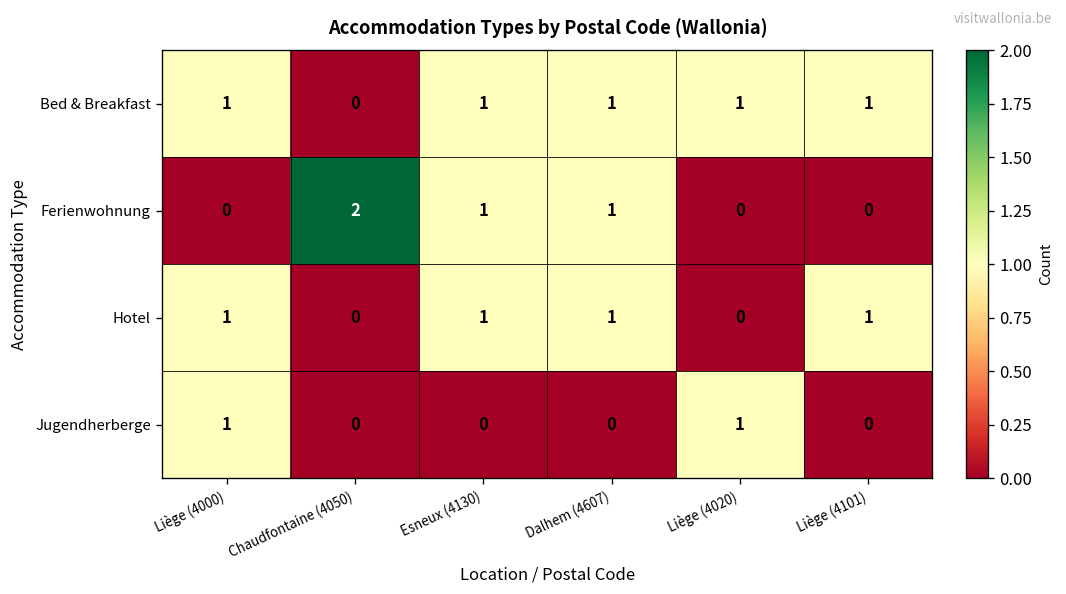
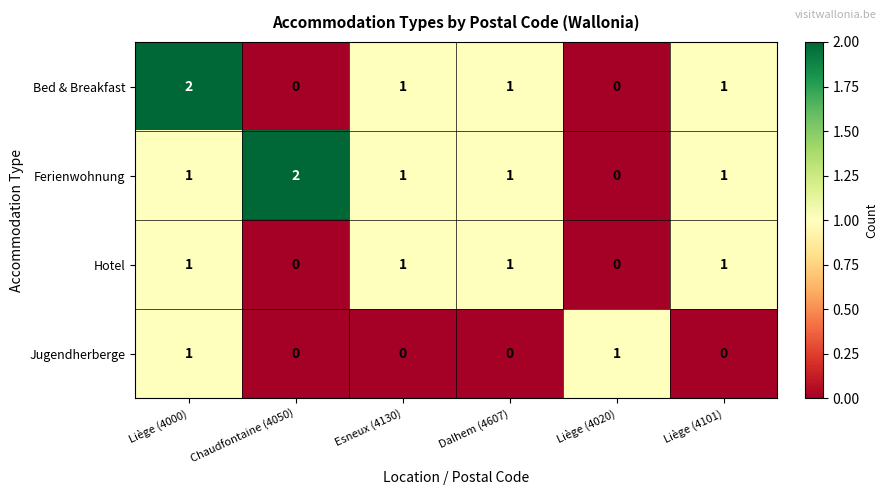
Bed & Breakfast, Liège (4000): 1 -> 2
Bed & Breakfast, Liège (4020): 1 -> 0
Ferienwohnung, Liège (4000): 0 -> 1
Ferienwohnung, Liège (4101): 0 -> 1
